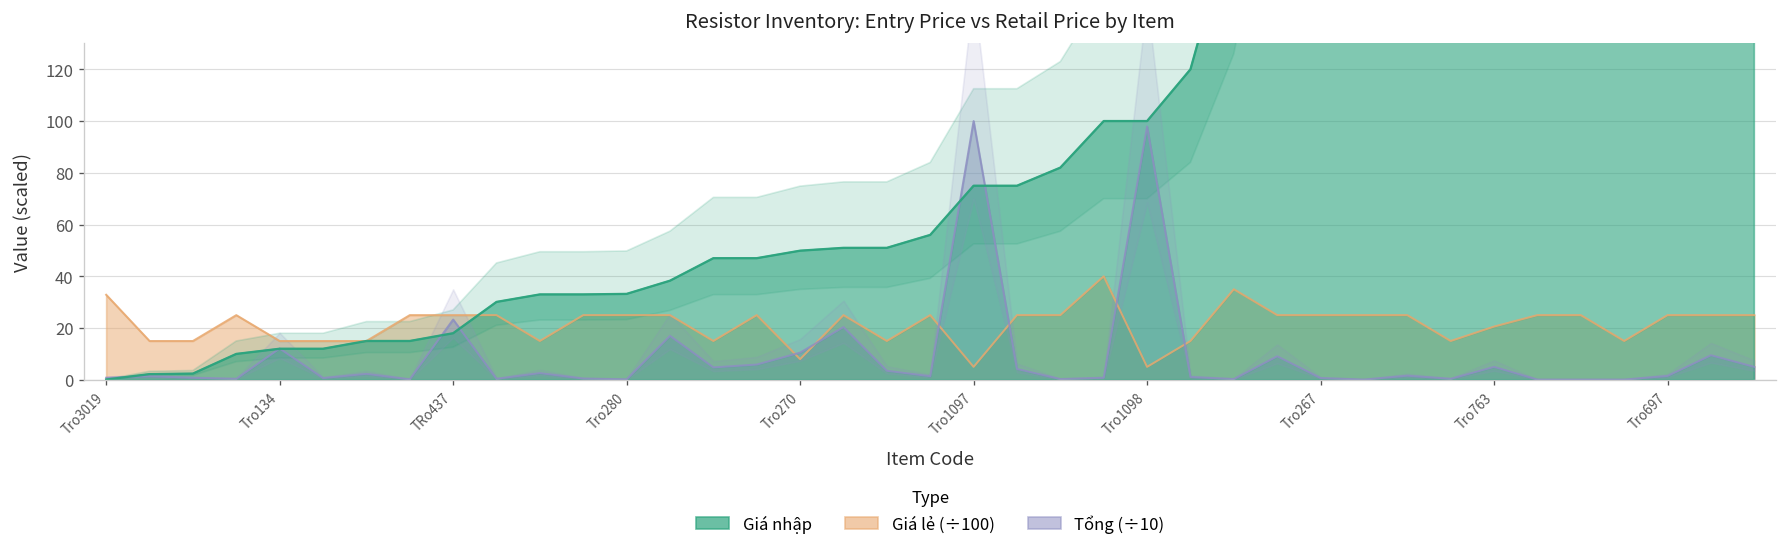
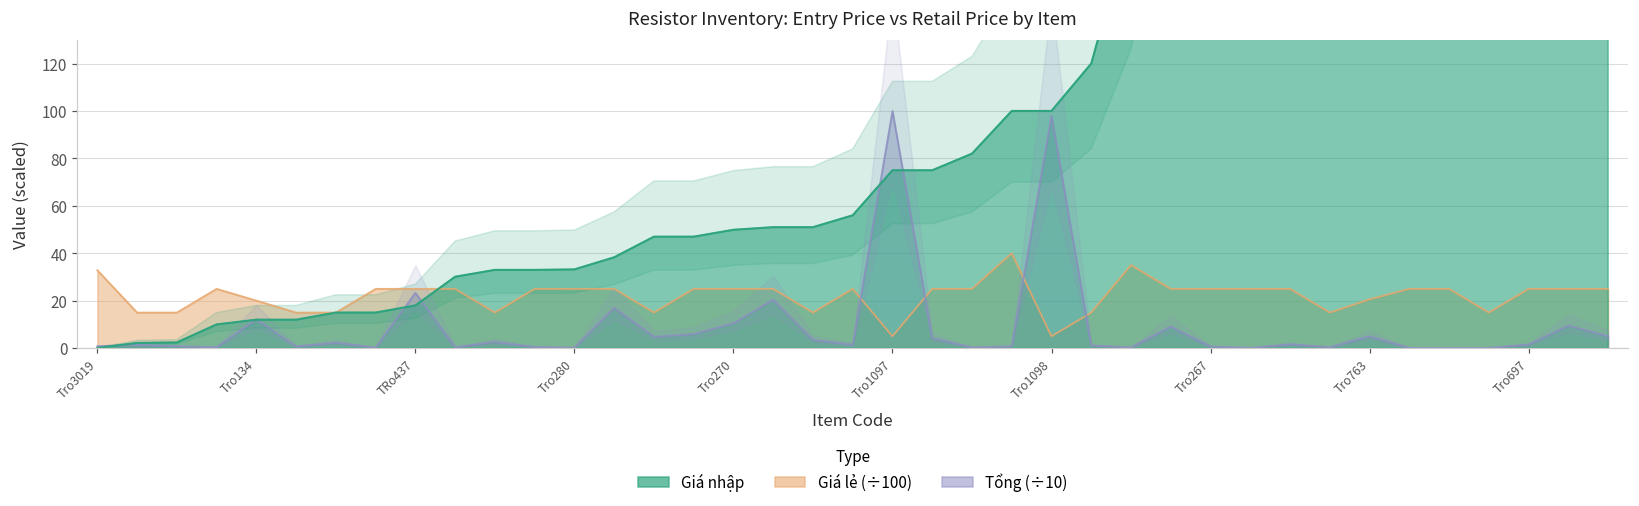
Giá lẻ (÷100), Tro134: 15 -> 20
Giá lẻ (÷100), Tro270: 8 -> 25
